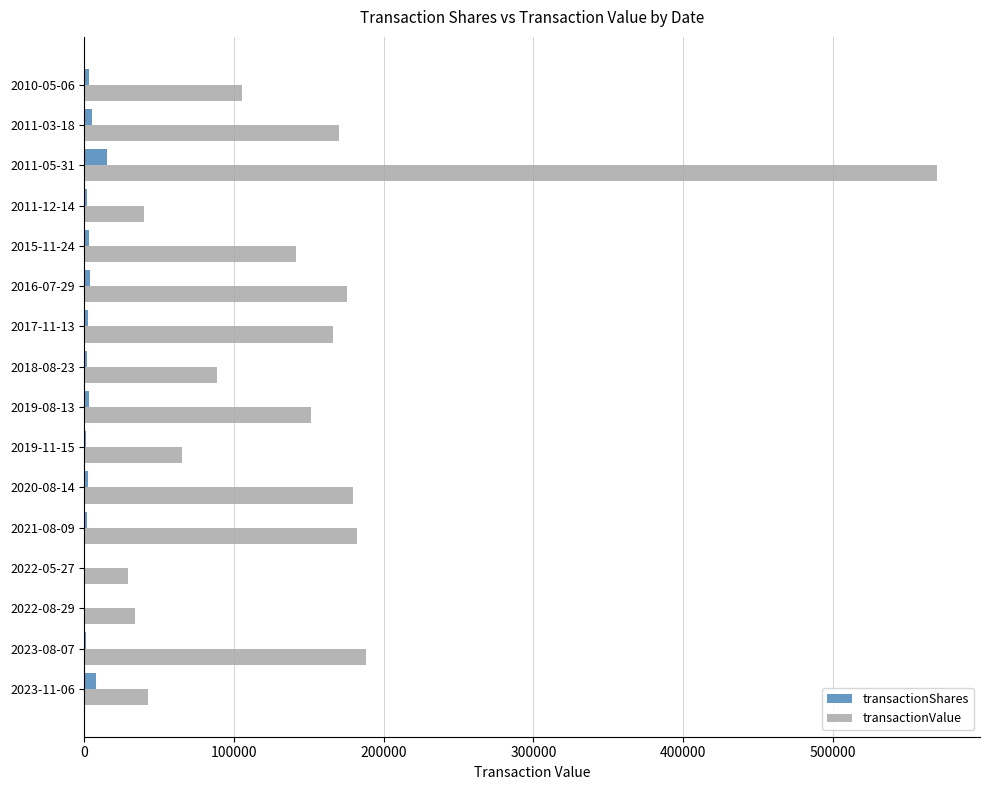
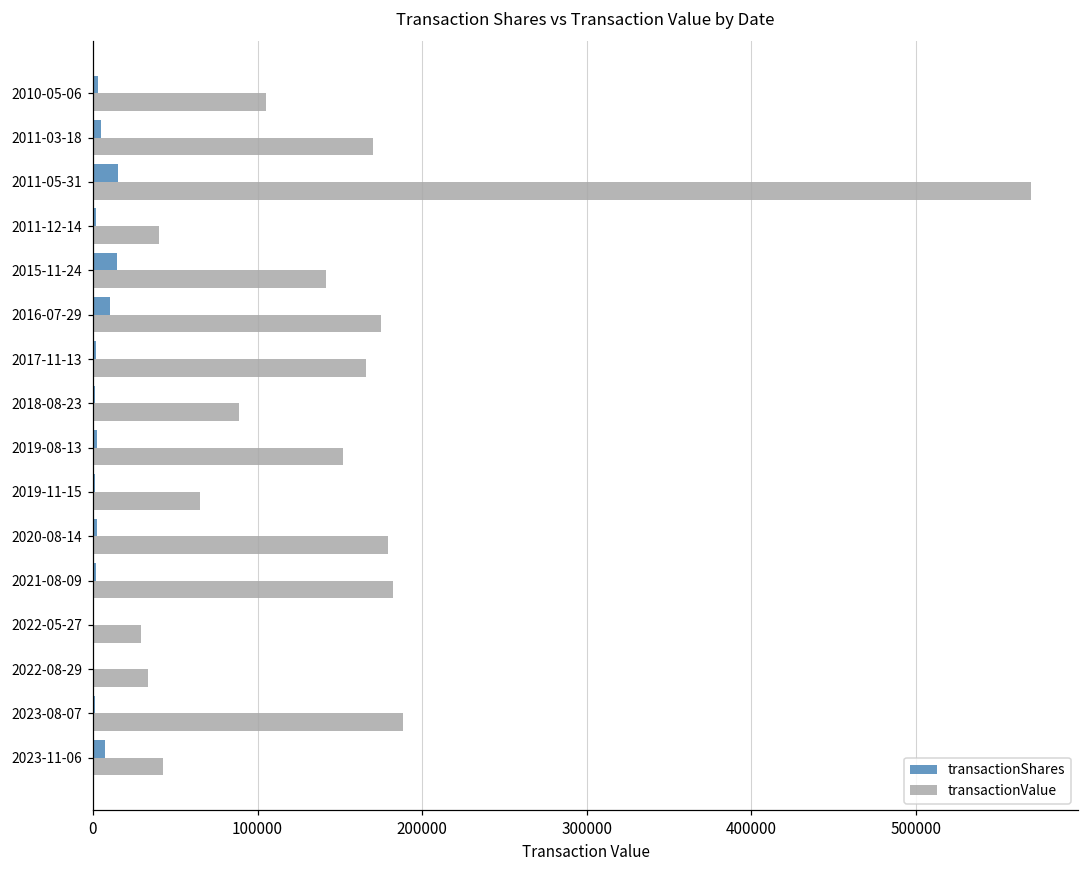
transactionShares, 2015-11-24: 3000 -> 15000
transactionShares, 2016-07-29: 4000 -> 10000
